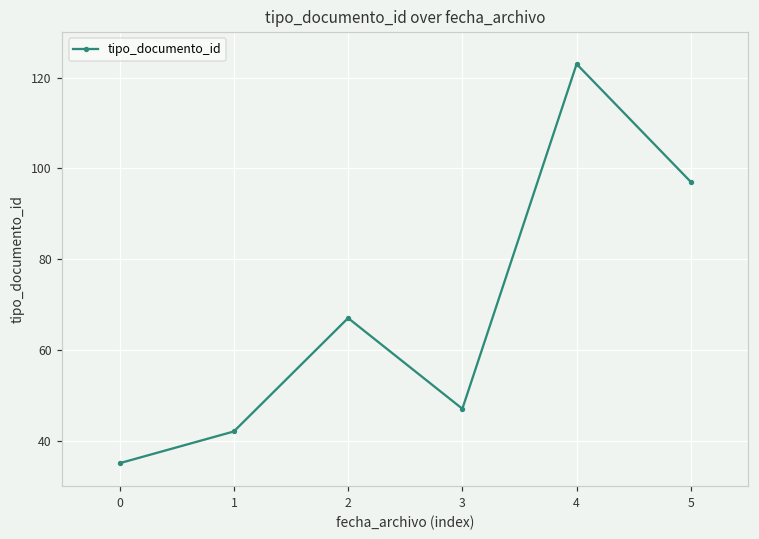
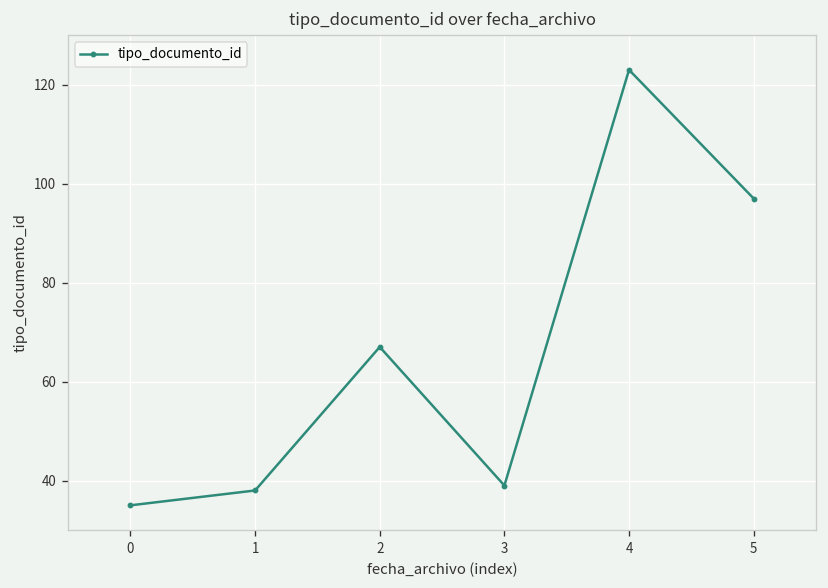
1: 42 -> 38
3: 47 -> 39
